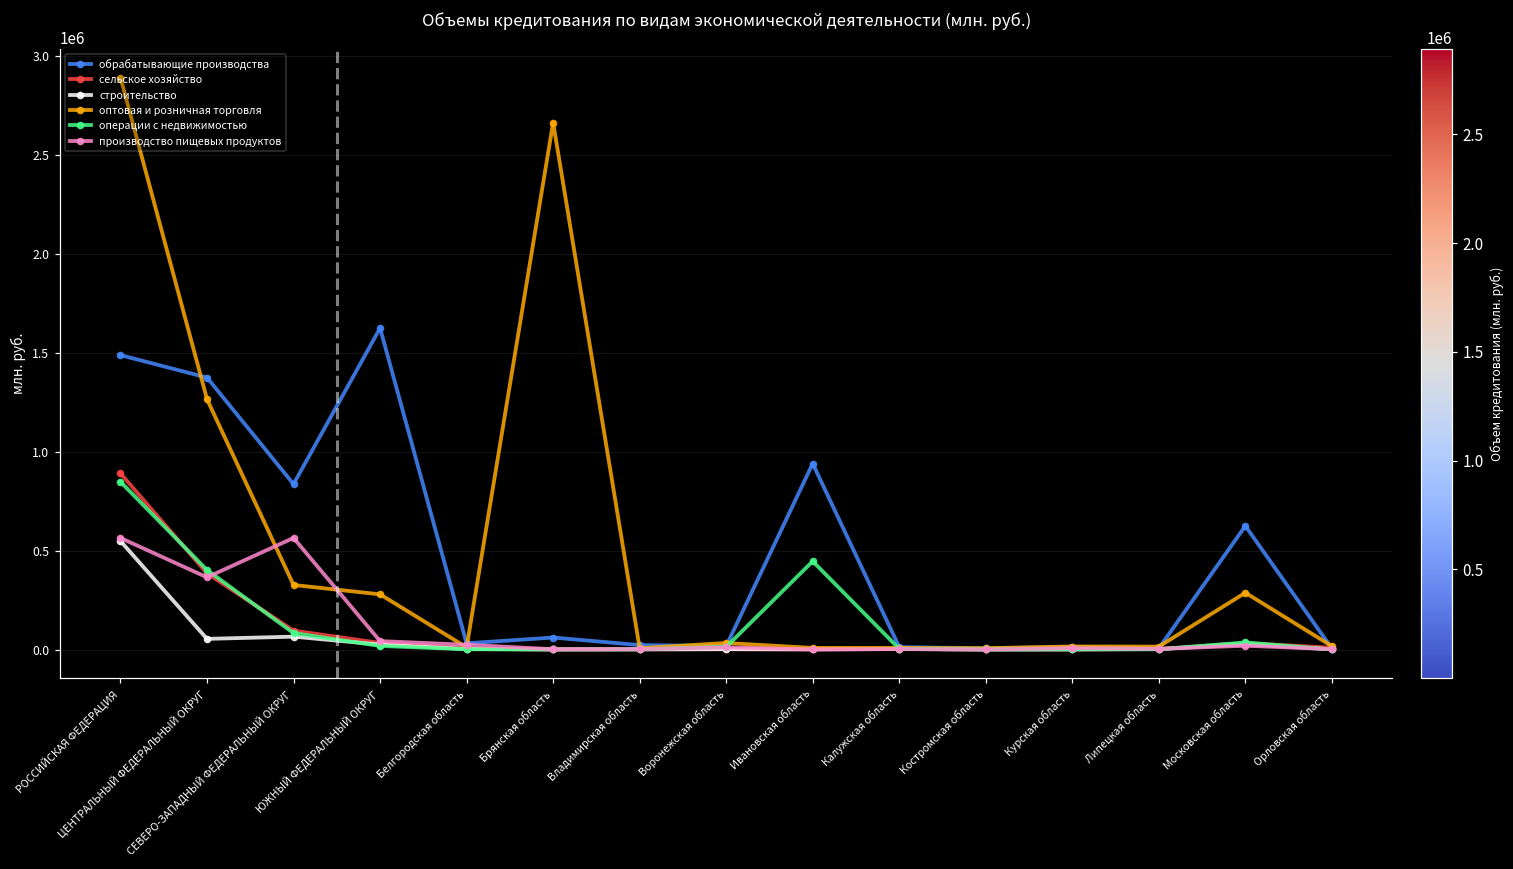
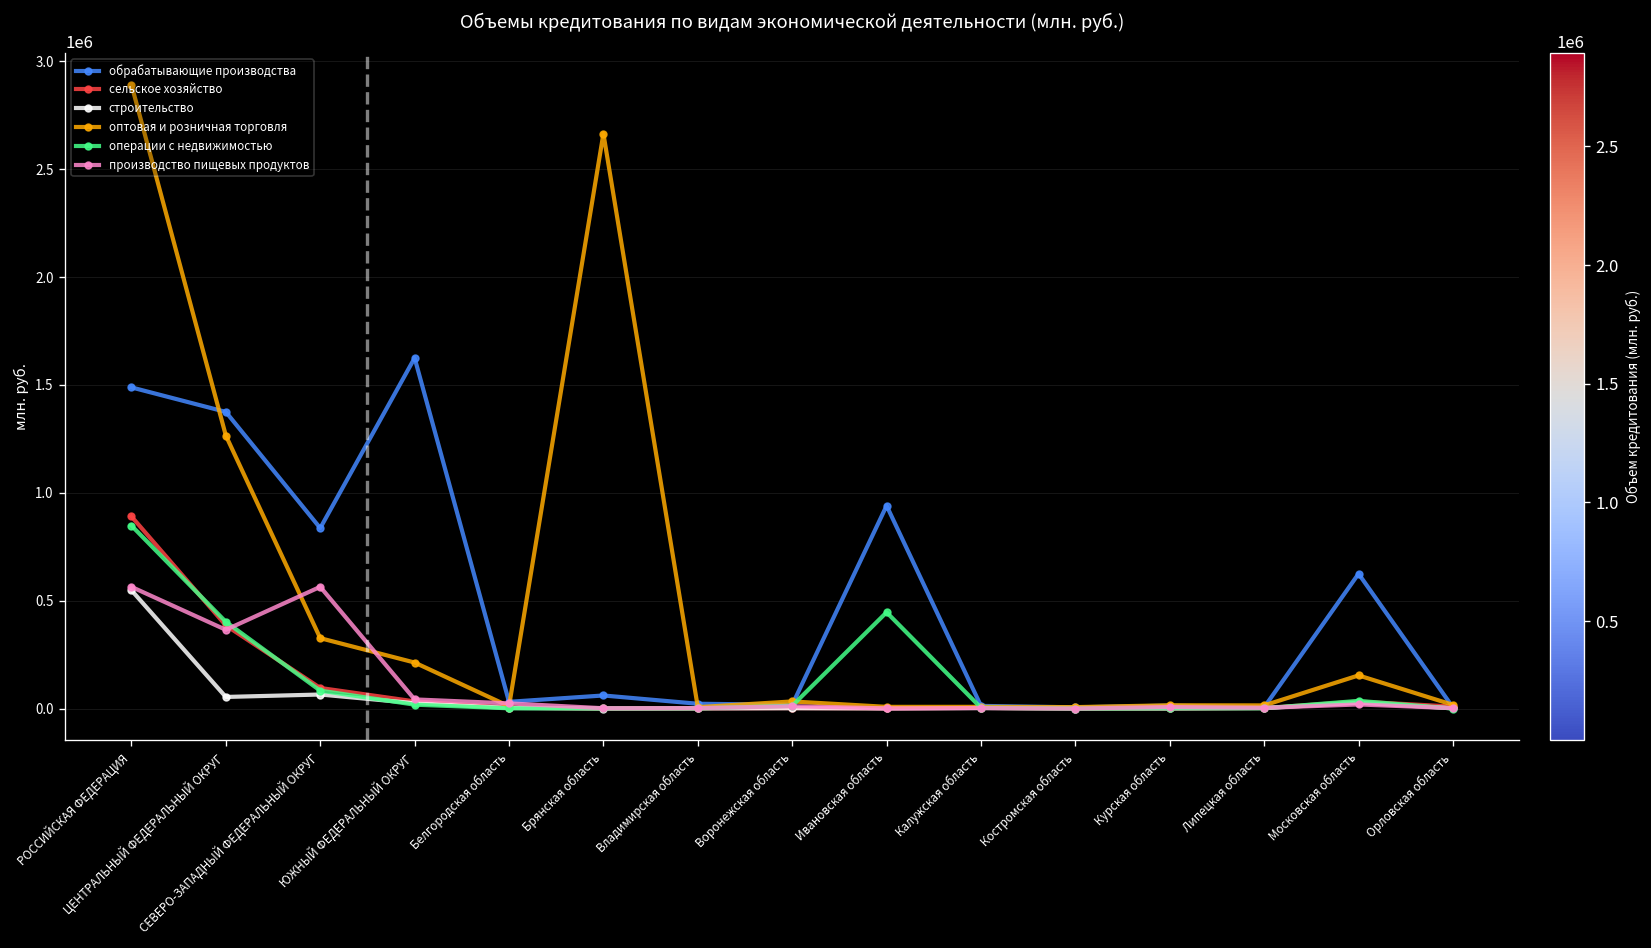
оптовая и розничная торговля, ЮЖНЫЙ ФЕДЕРАЛЬНЫЙ ОКРУГ: 280000 -> 210000
оптовая и розничная торговля, Московская область: 290000 -> 150000
